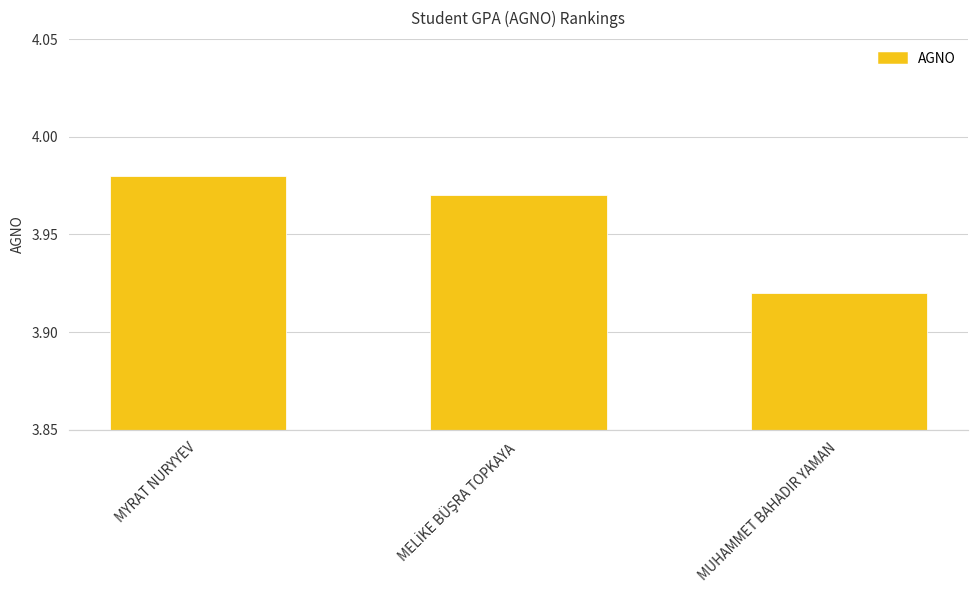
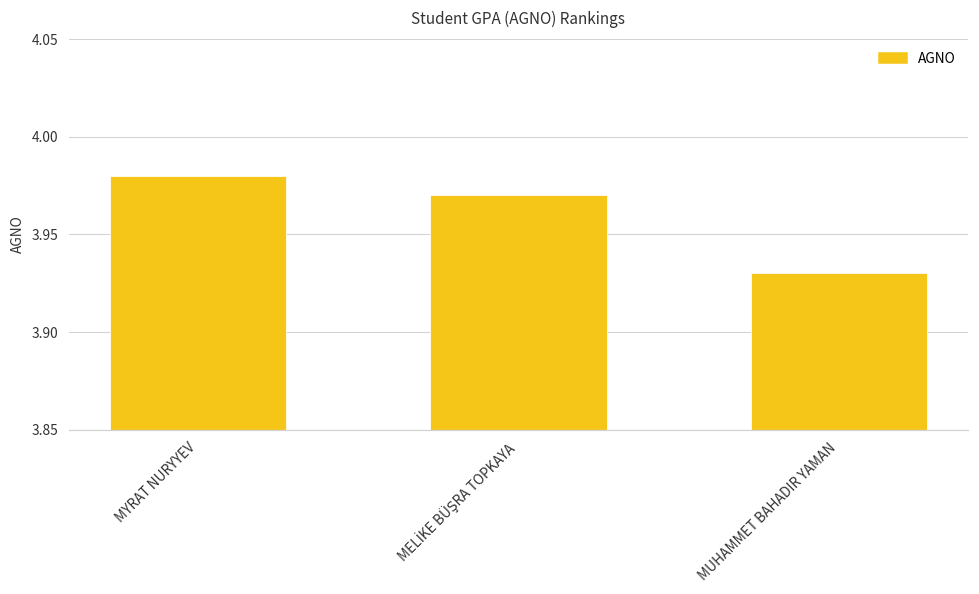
MUHAMMET BAHADIR YAMAN: 3.92 -> 3.93
